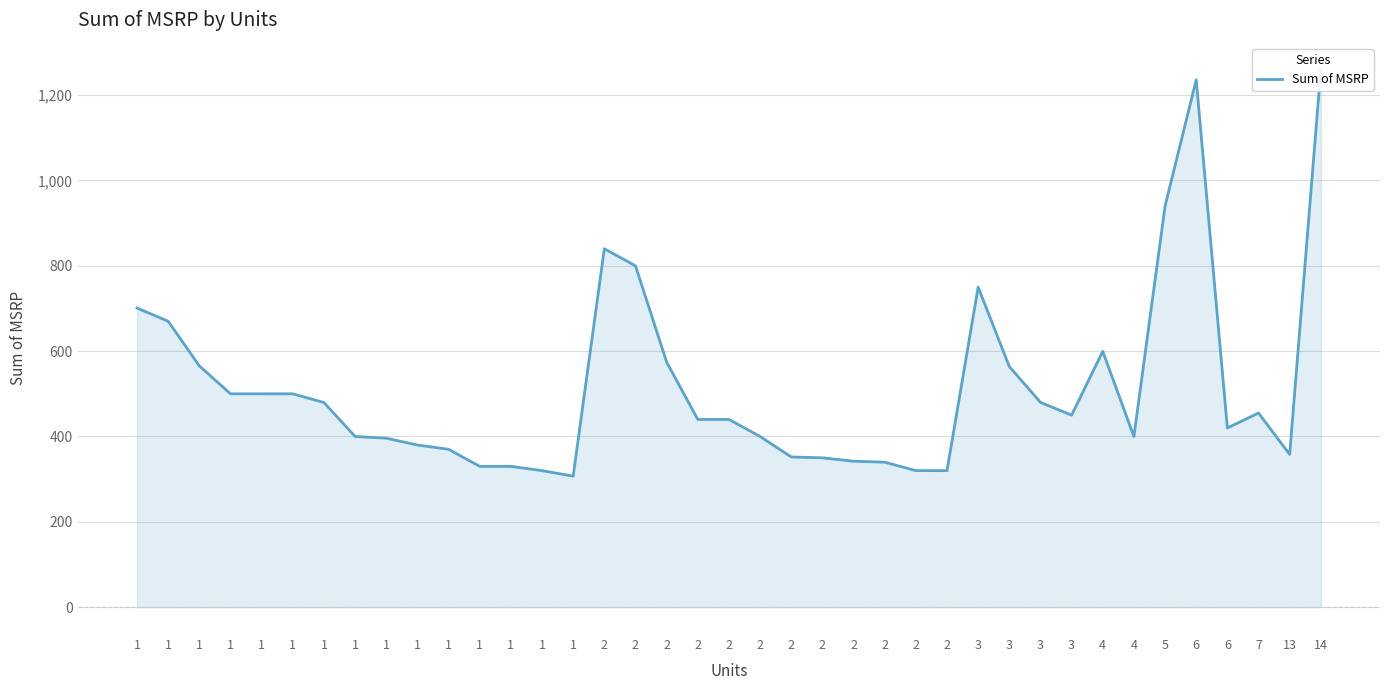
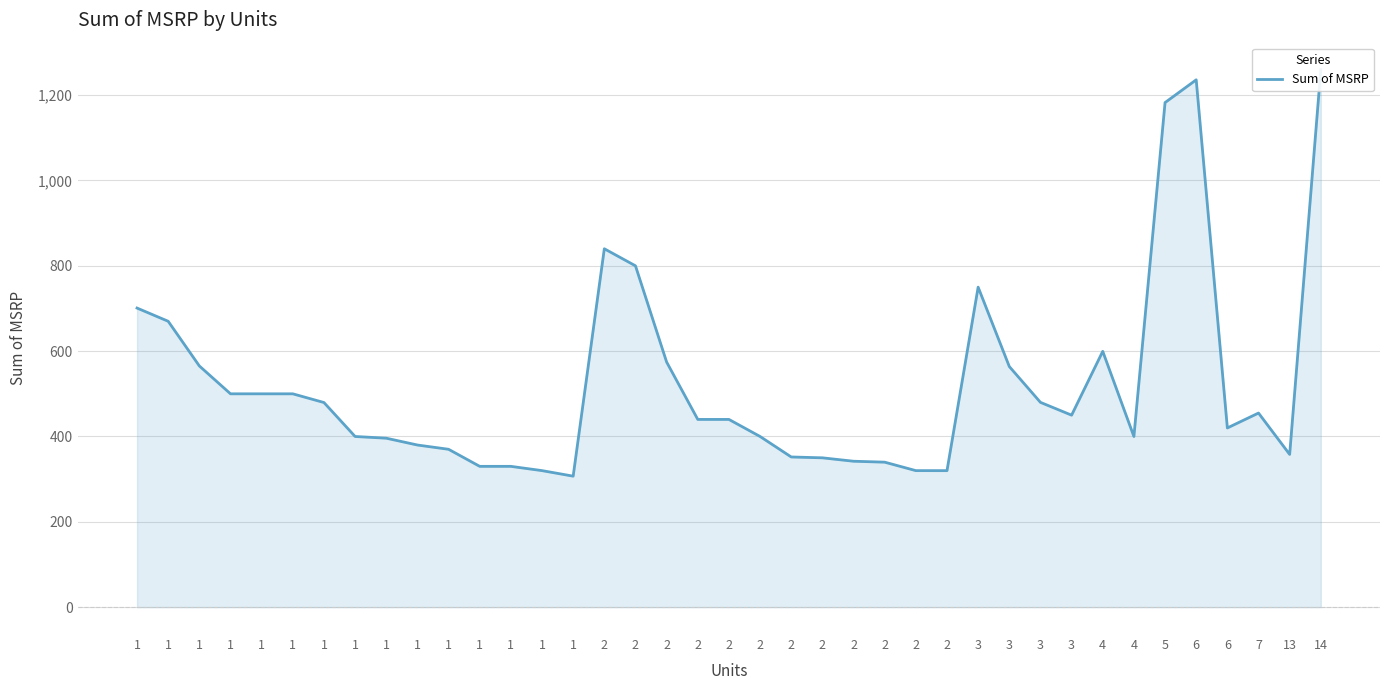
5: 940 -> 1,180
